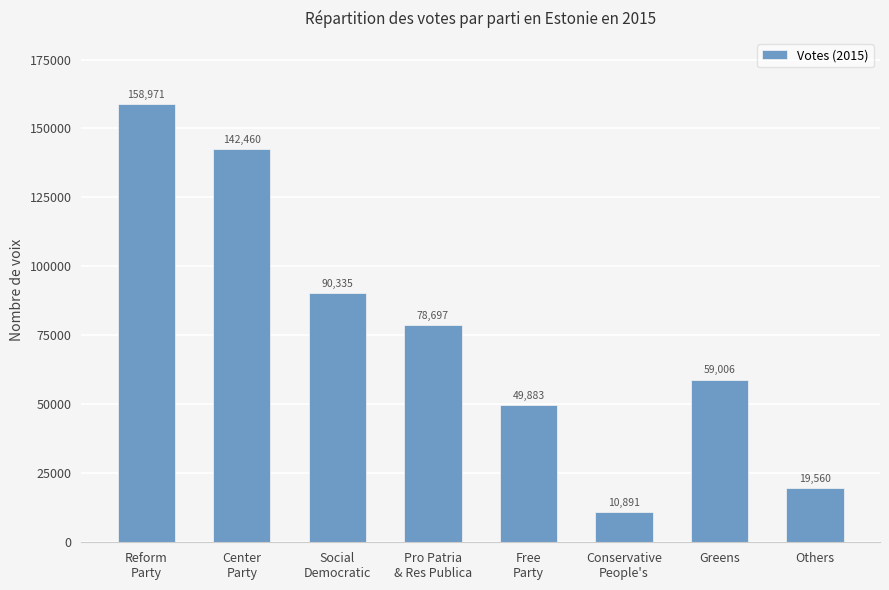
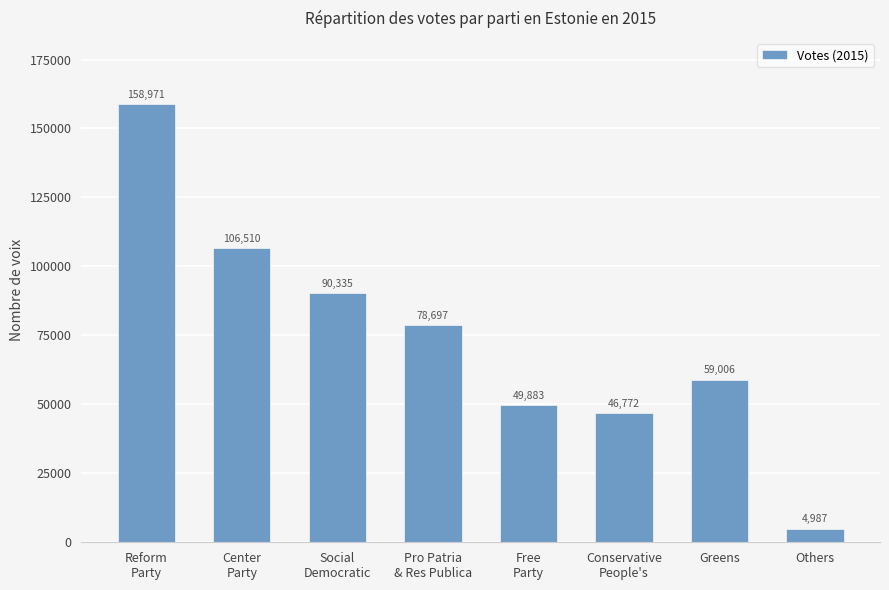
Center Party: 142,460 -> 106,510
Conservative People's: 10,891 -> 46,772
Others: 19,560 -> 4,987
